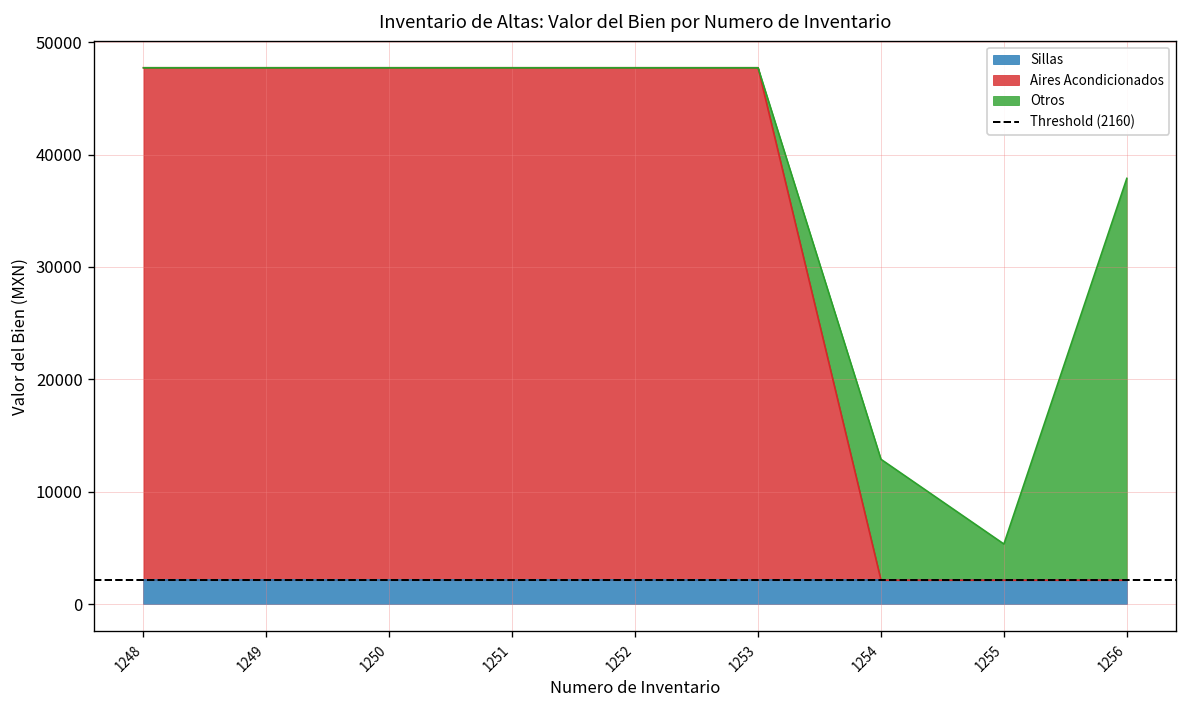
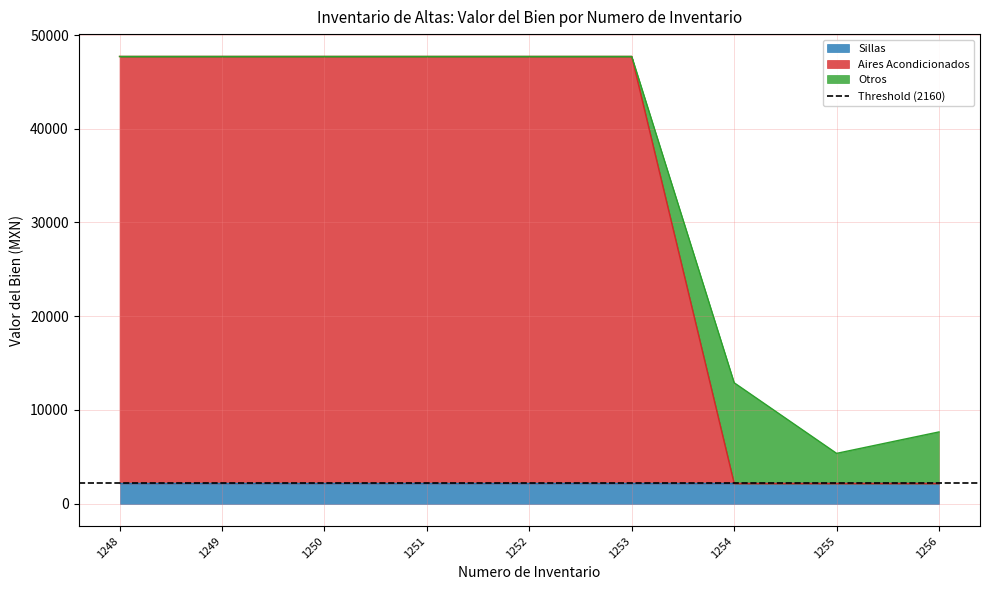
Otros, 1256: 36000 -> 5000
